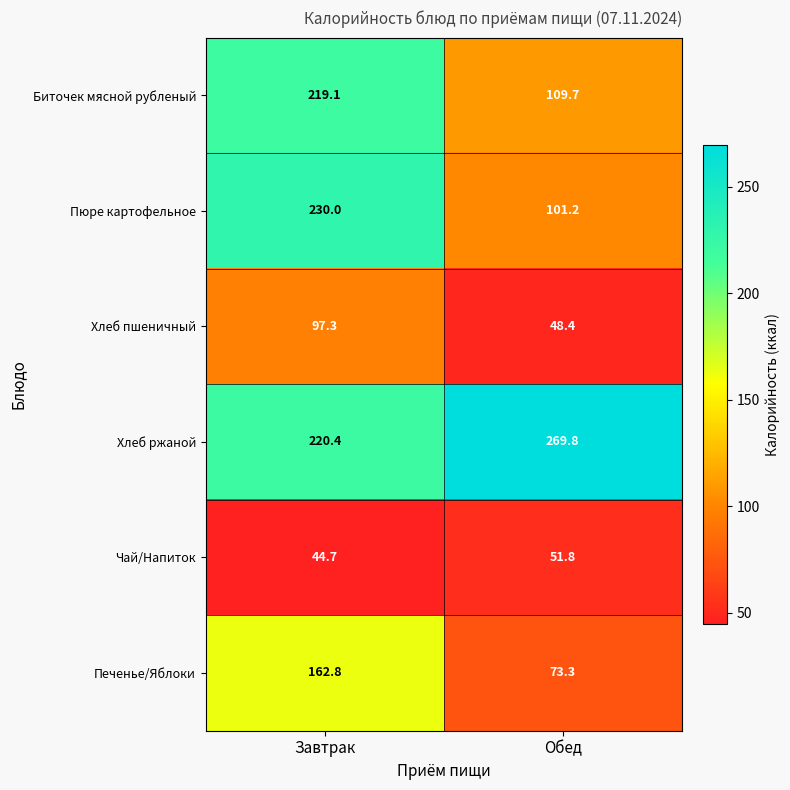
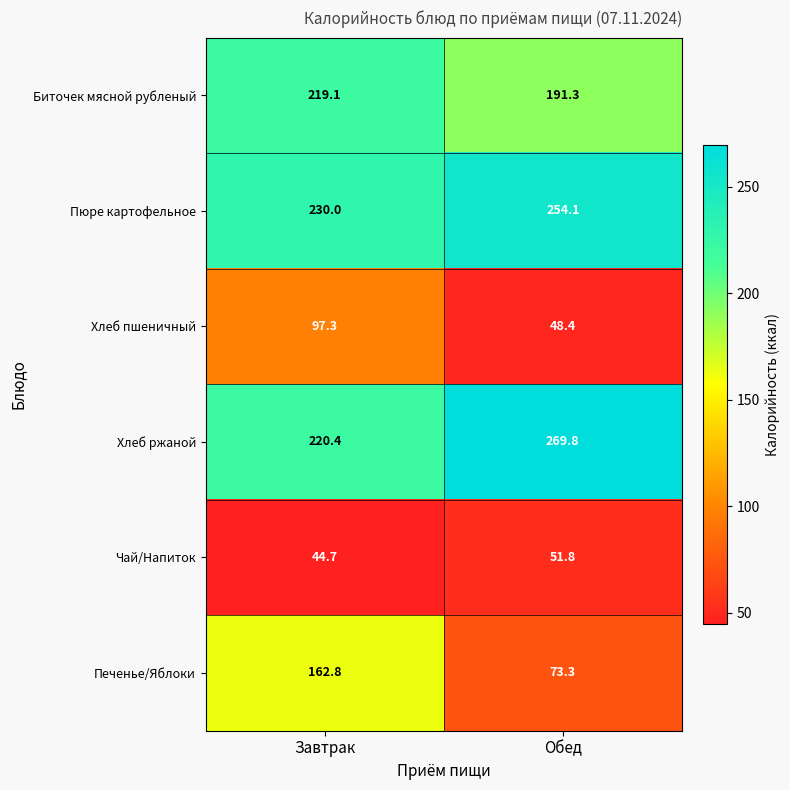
Биточек мясной рубленый, Обед: 109.7 -> 191.3
Пюре картофельное, Обед: 101.2 -> 254.1
